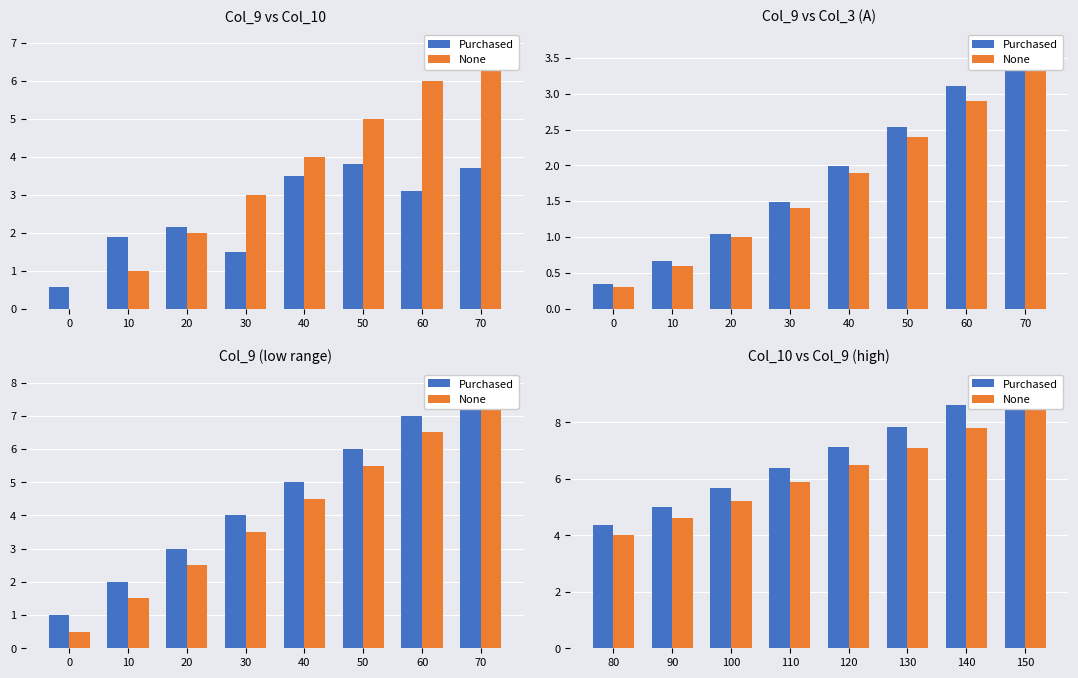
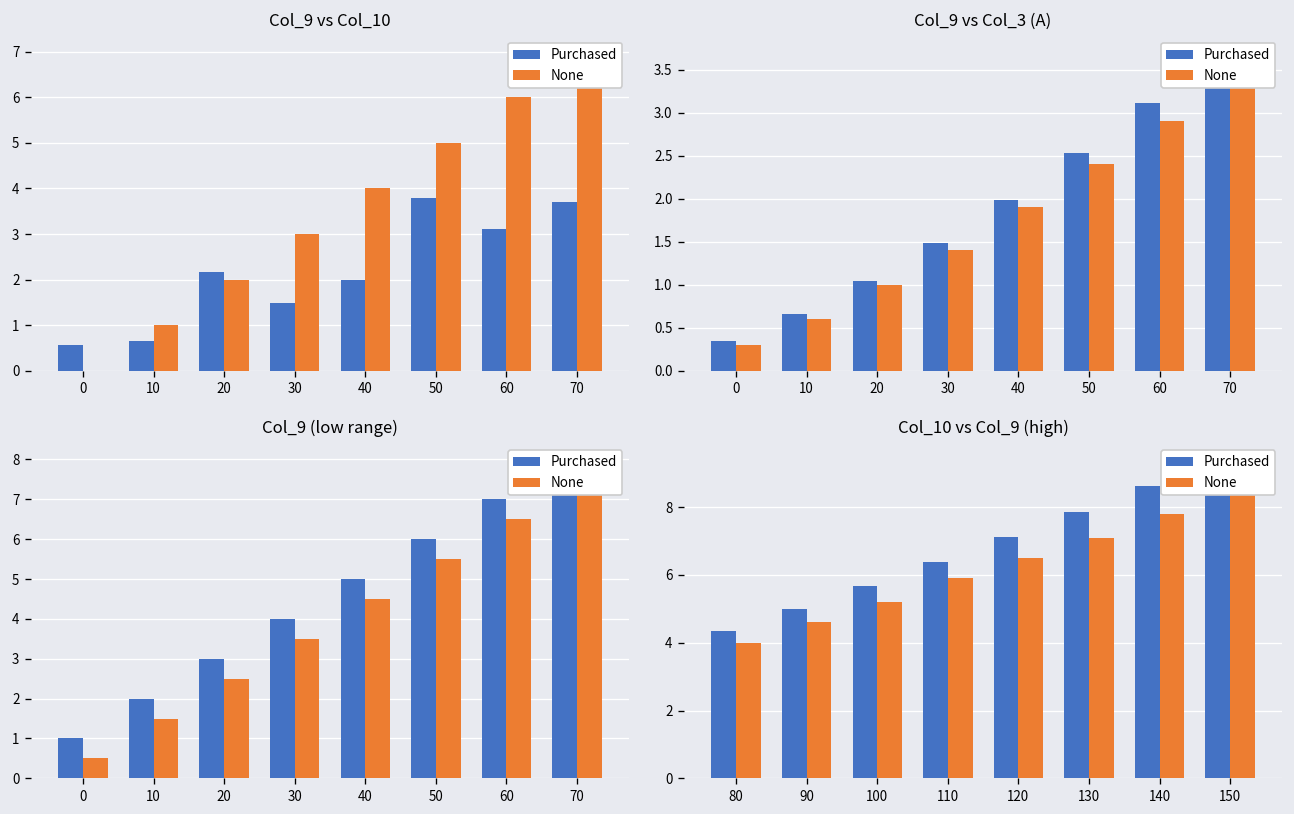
Col_9 vs Col_10, Purchased, 10: 1.9 -> 0.7
Col_9 vs Col_10, Purchased, 40: 3.5 -> 2.0
